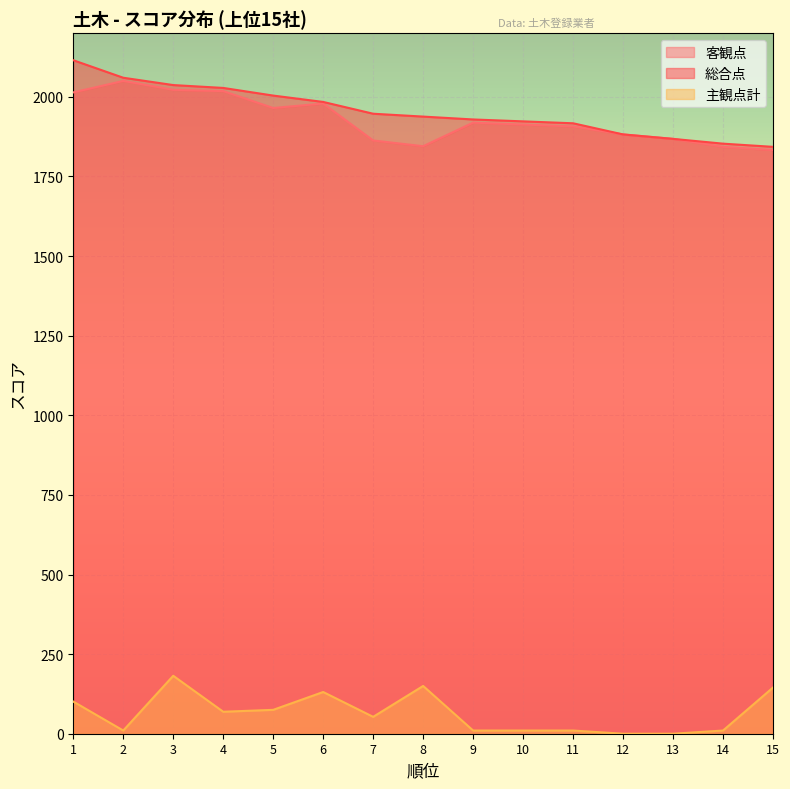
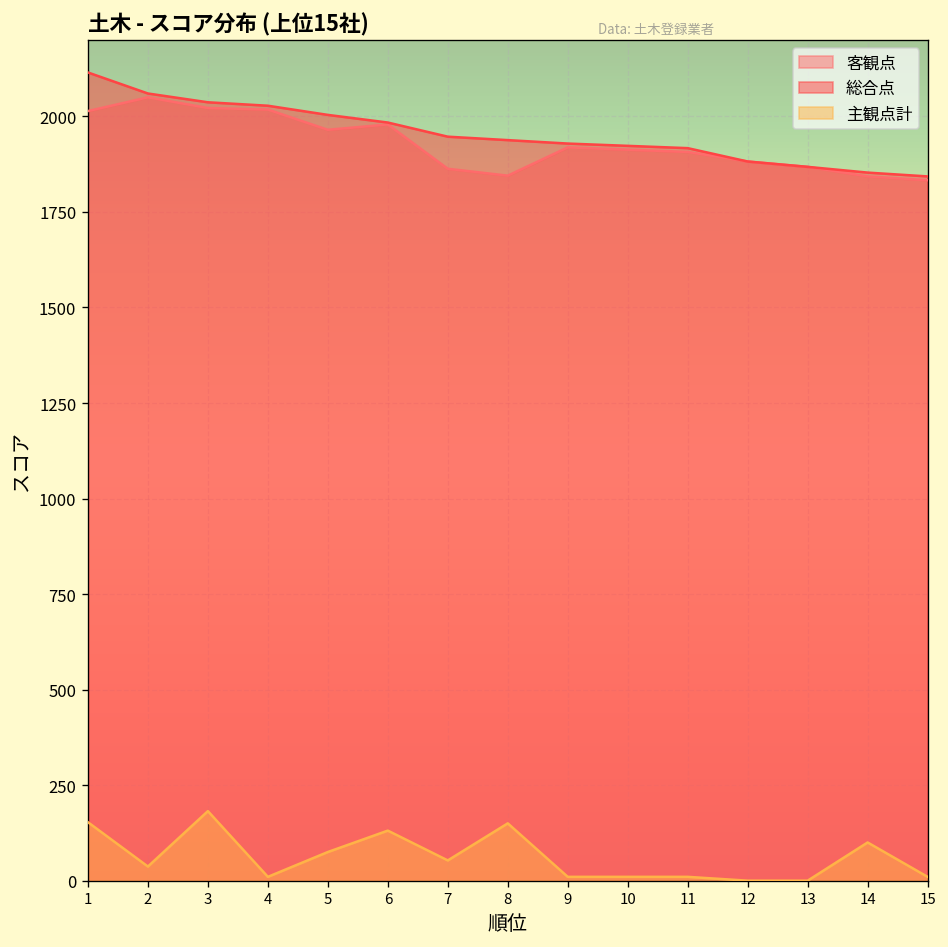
主観点計, 1: 100 -> 150
主観点計, 2: 10 -> 40
主観点計, 4: 70 -> 10
主観点計, 14: 10 -> 100
主観点計, 15: 150 -> 10
